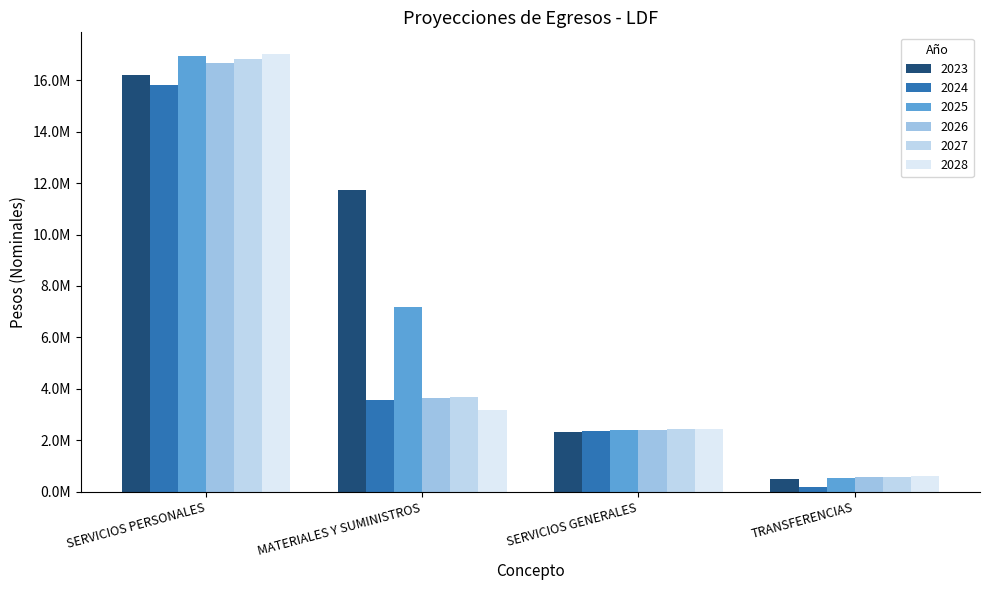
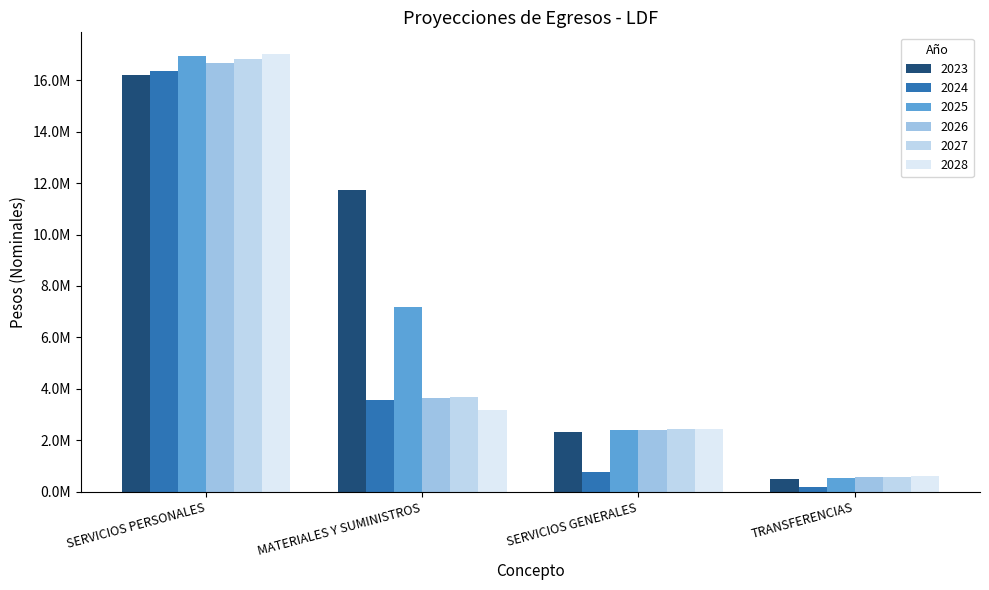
2024, SERVICIOS PERSONALES: 15800000 -> 16300000
2024, SERVICIOS GENERALES: 2400000 -> 800000
